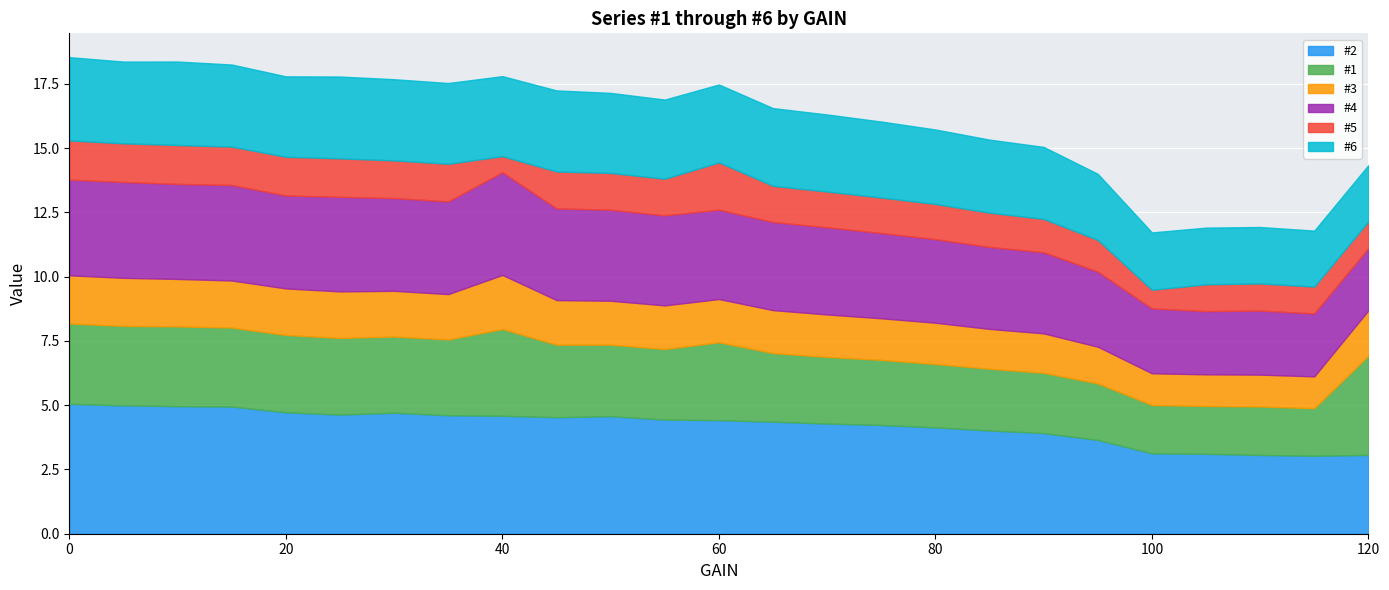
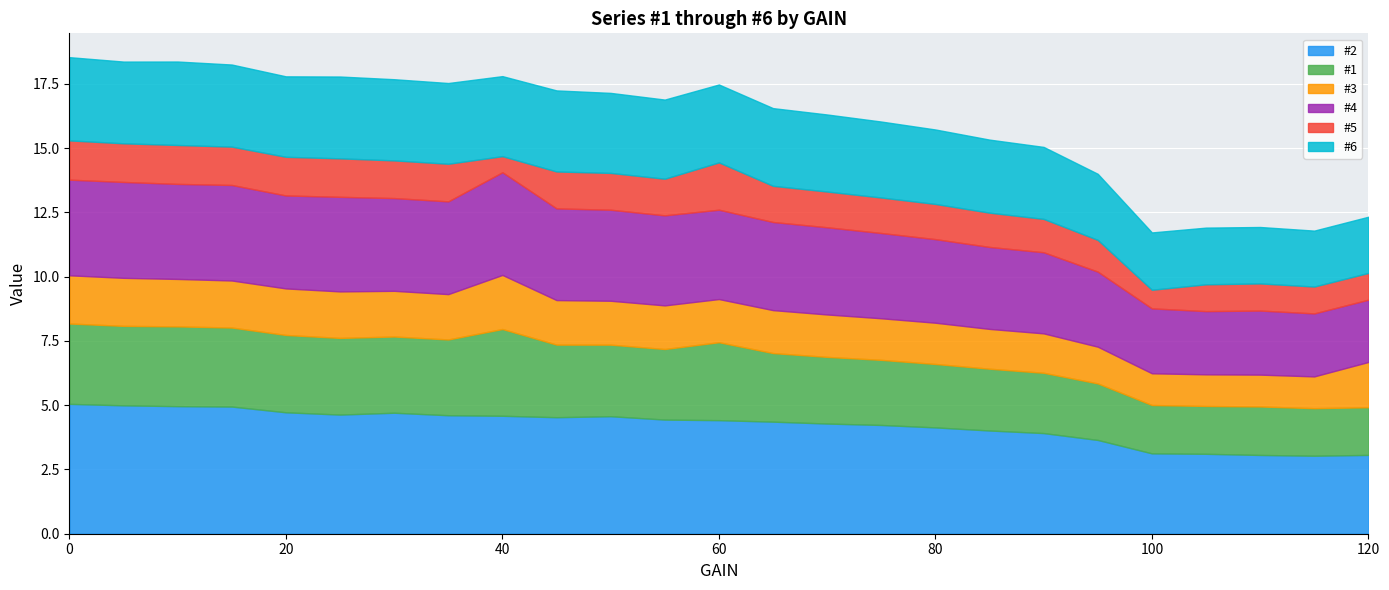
#1, 120: 3.9 -> 1.9
